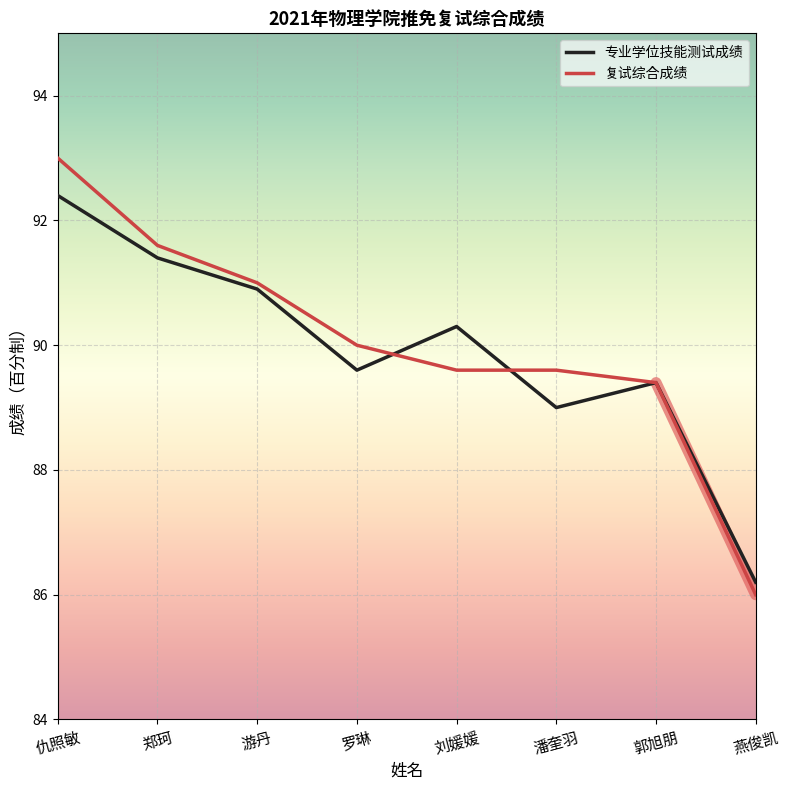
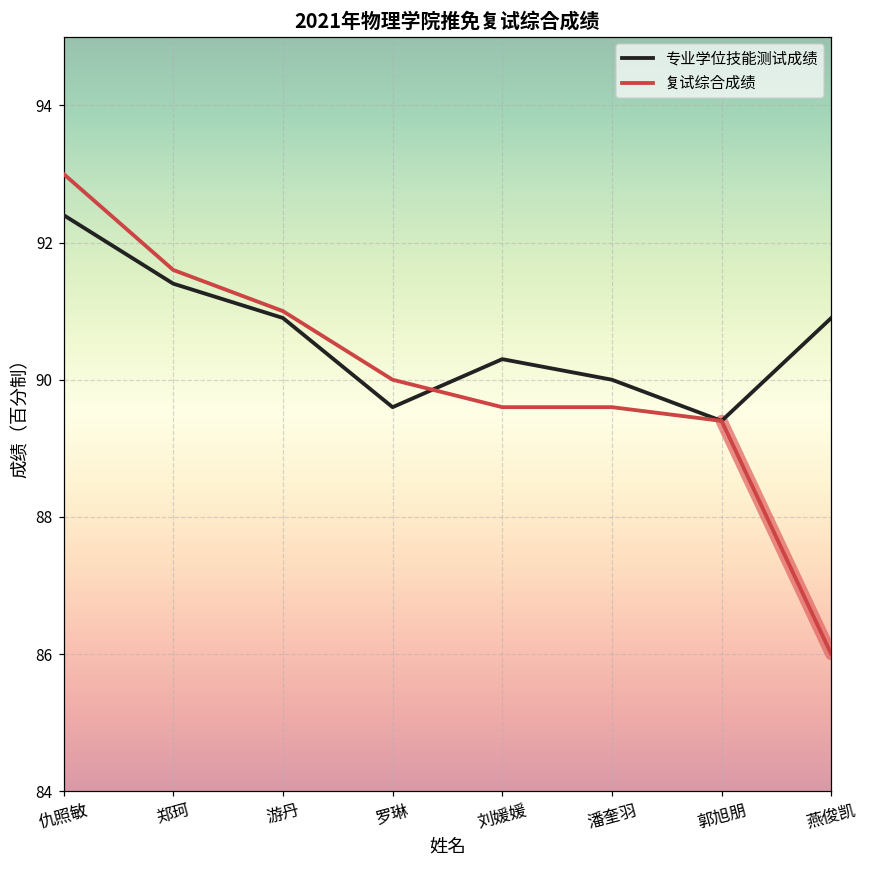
专业学位技能测试成绩, 潘奎羽: 89 -> 90
专业学位技能测试成绩, 燕俊凯: 86.2 -> 90.9
